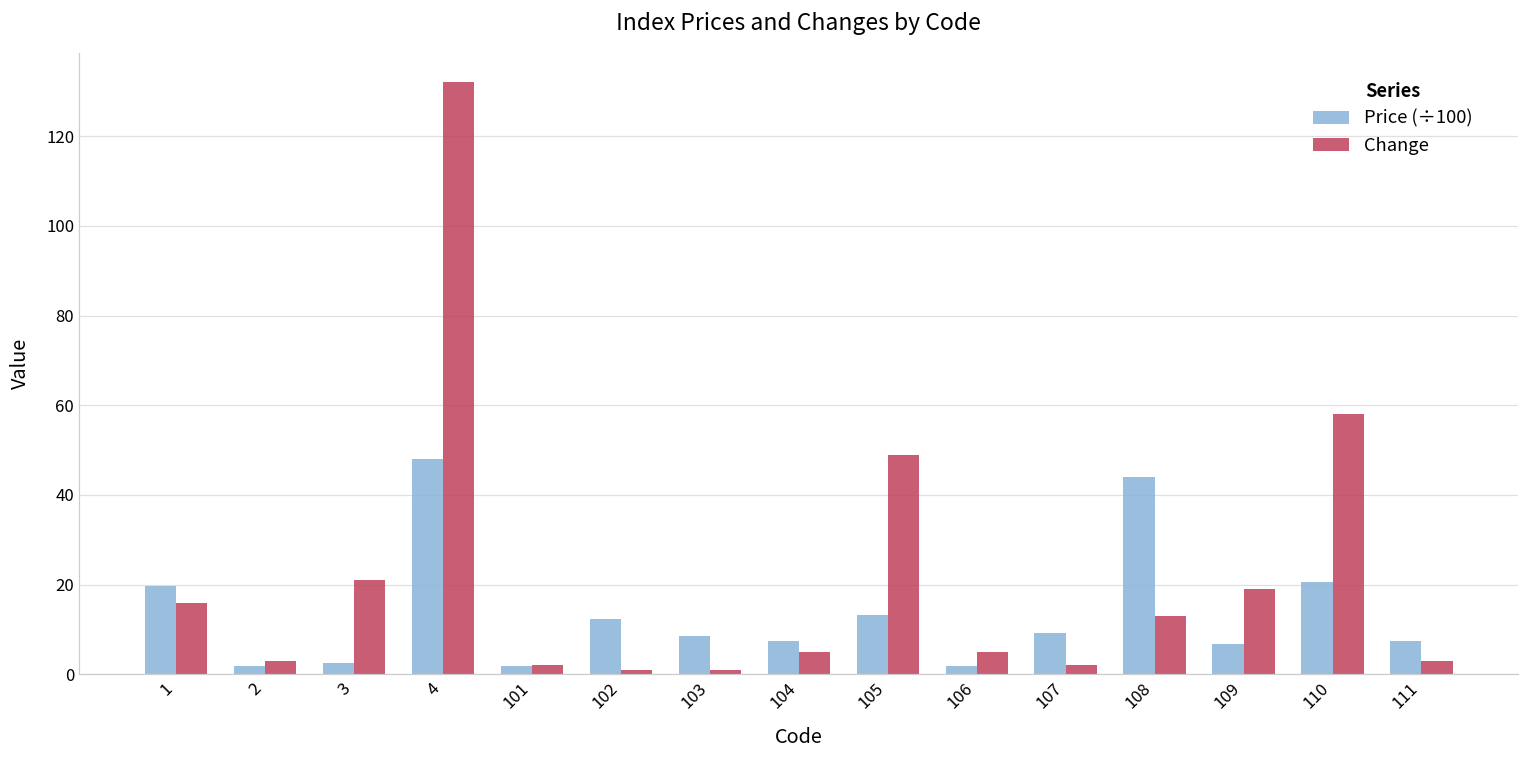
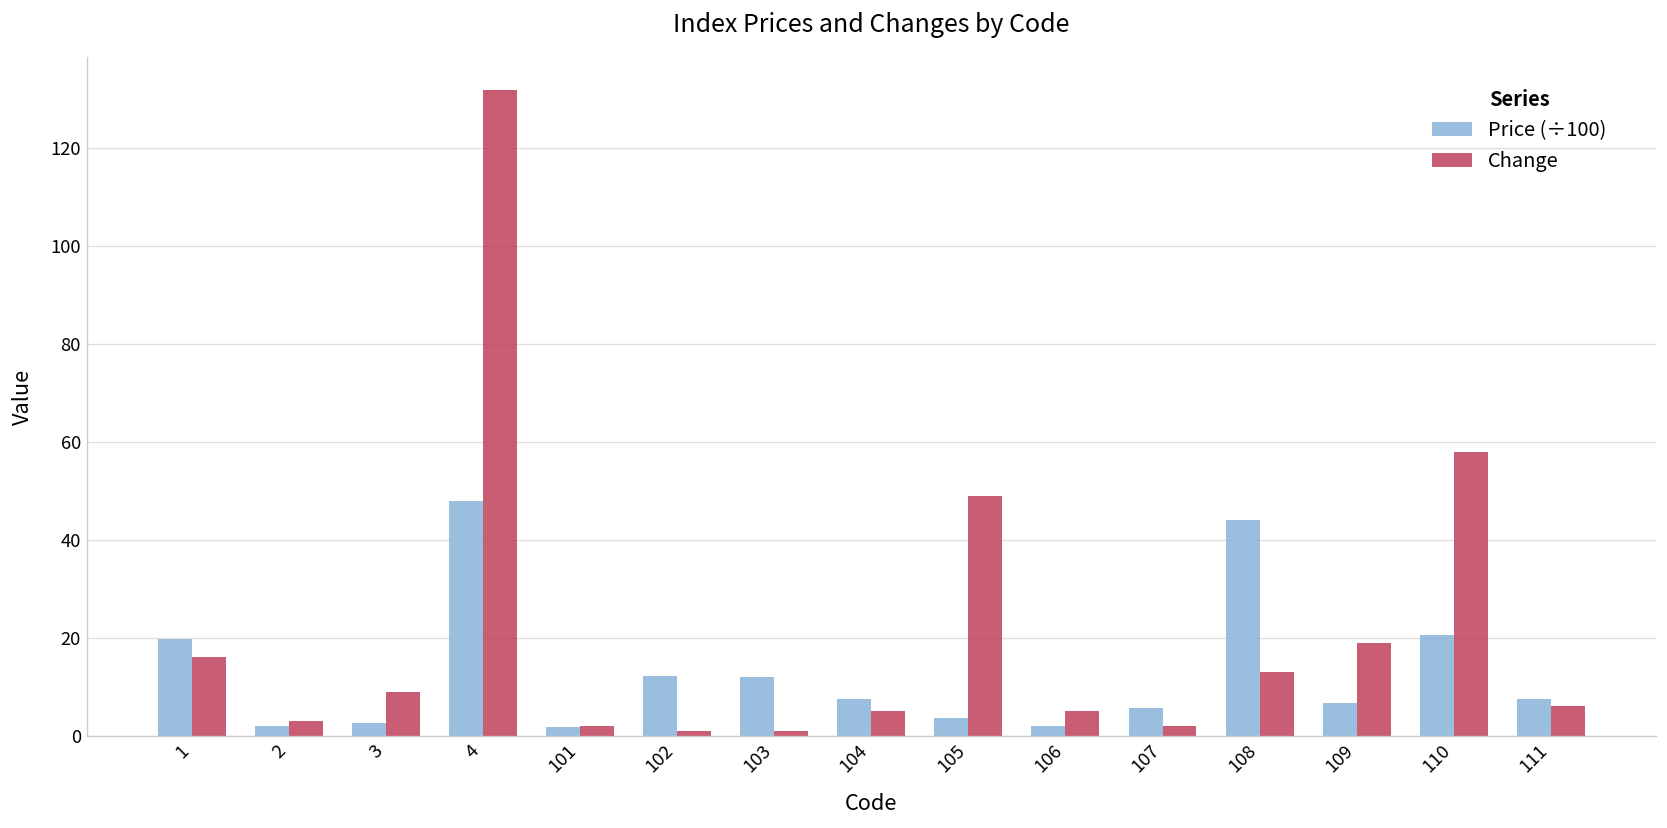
Change, 3: 21 -> 9
Price (÷100), 103: 9 -> 12
Price (÷100), 105: 13 -> 4
Price (÷100), 107: 9 -> 6
Change, 111: 3 -> 6
